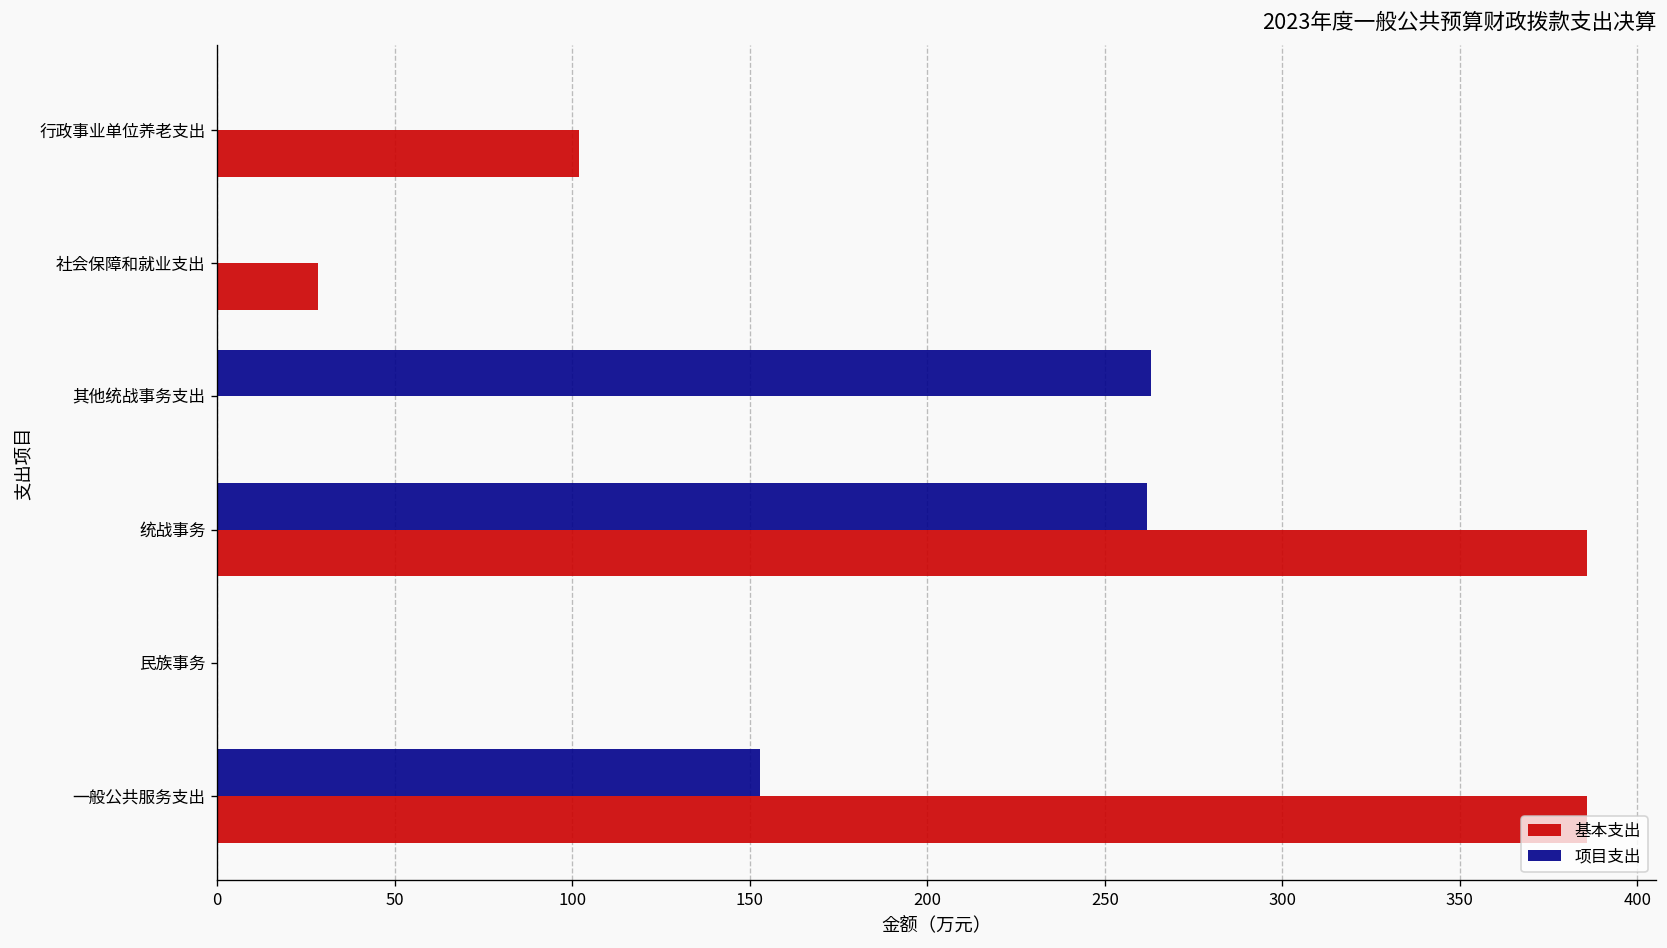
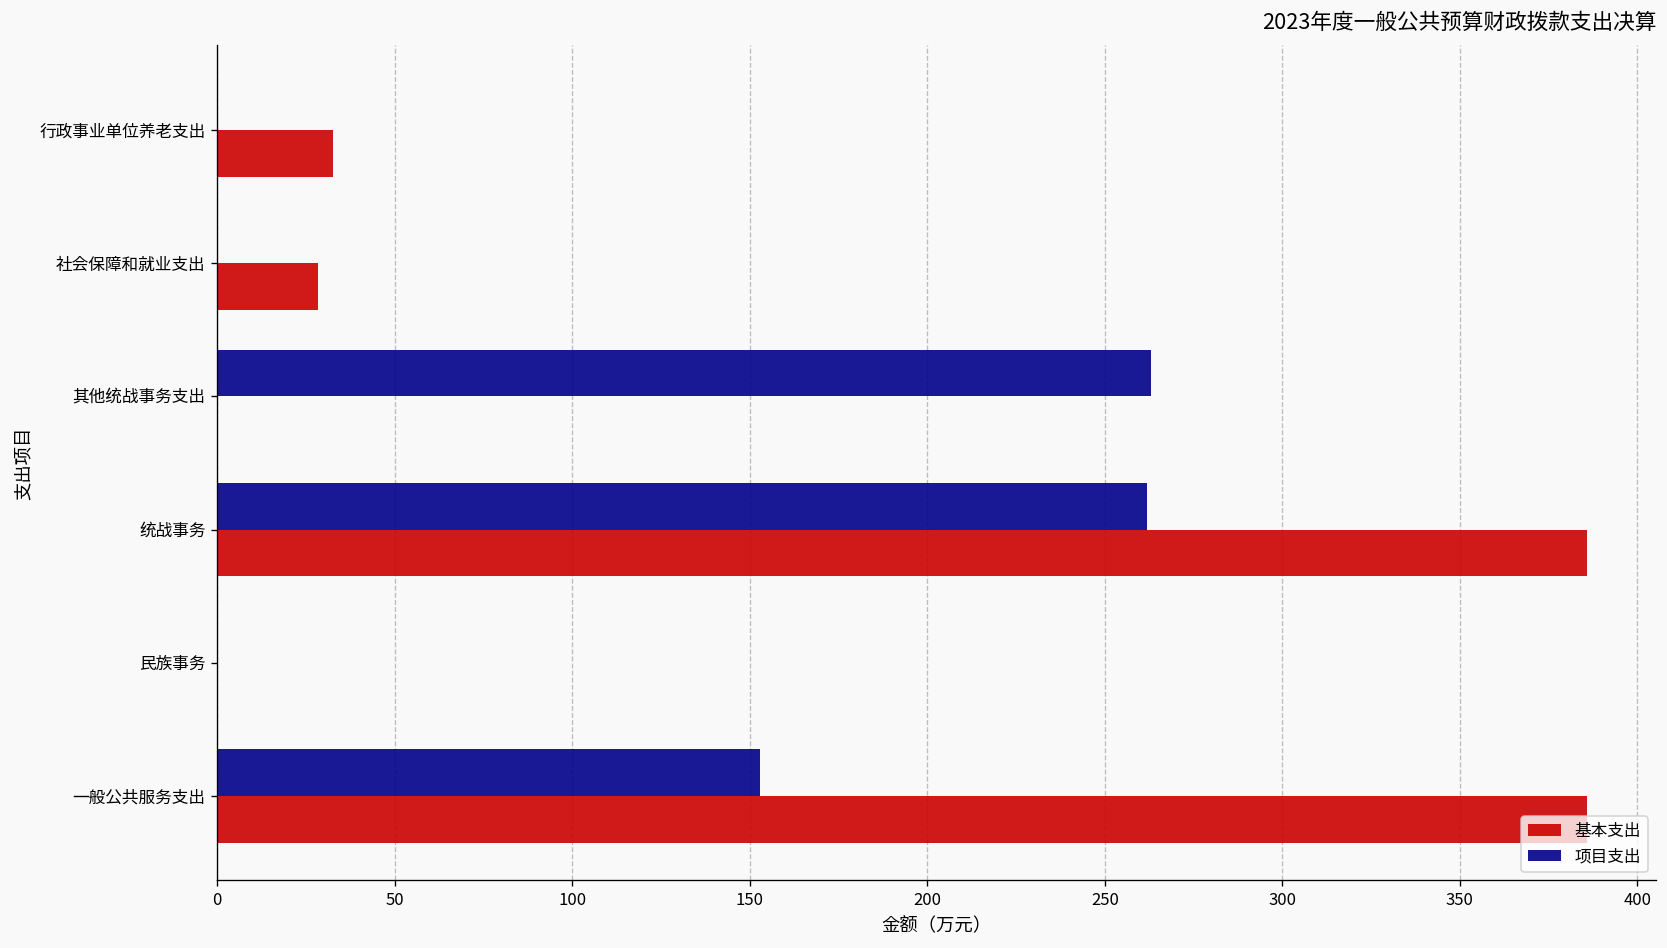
基本支出, 行政事业单位养老支出: 102 -> 33
